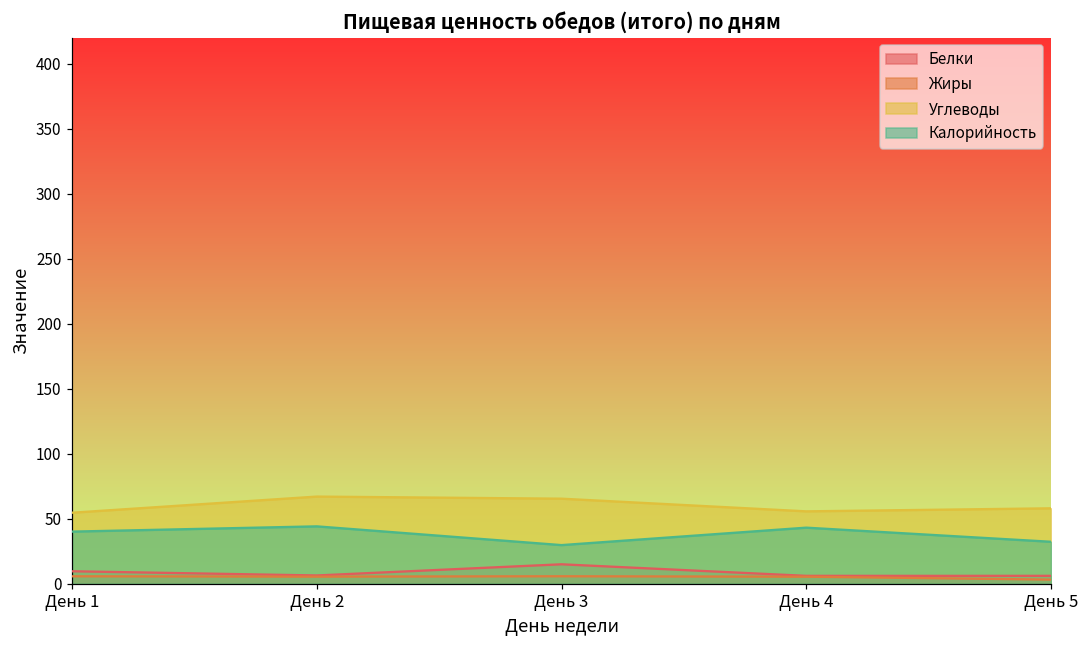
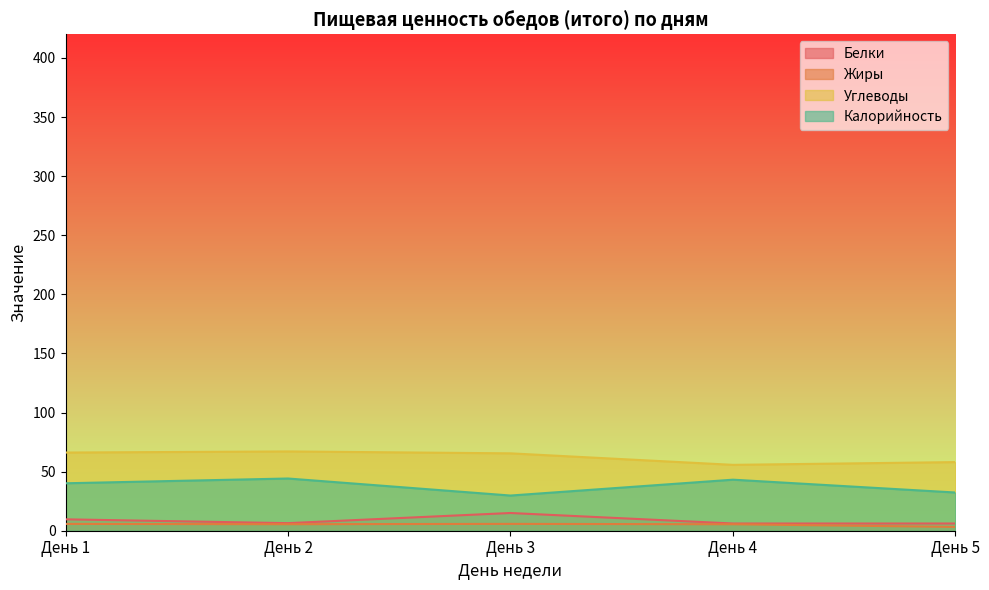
Углеводы, День 1: 55 -> 66
